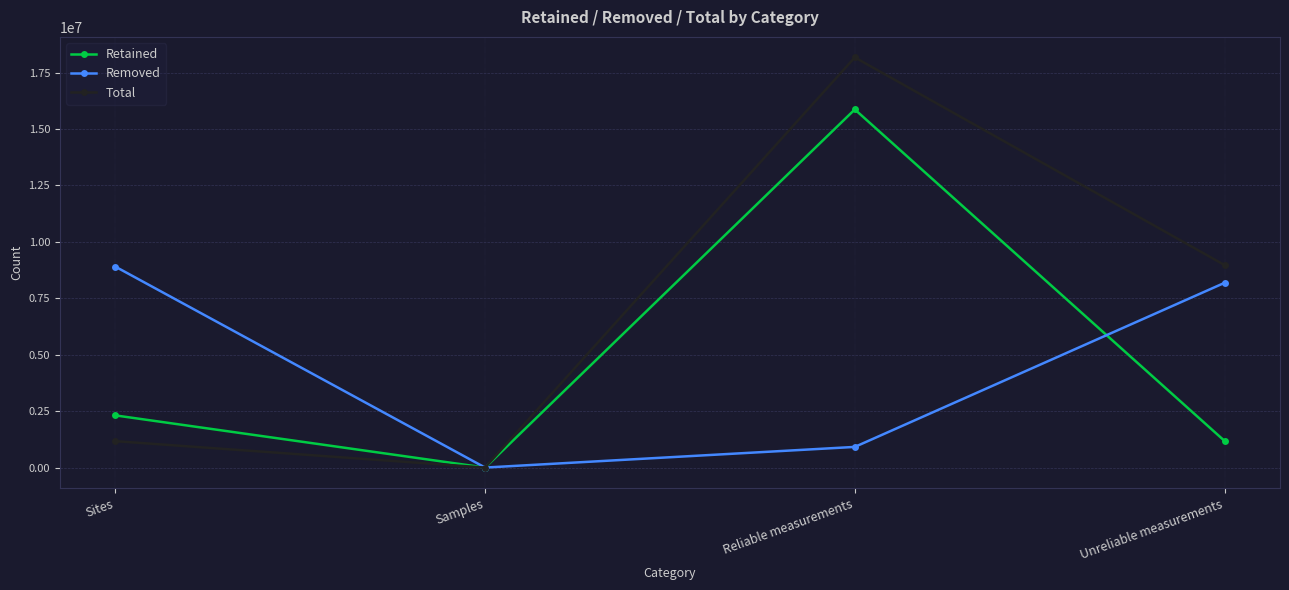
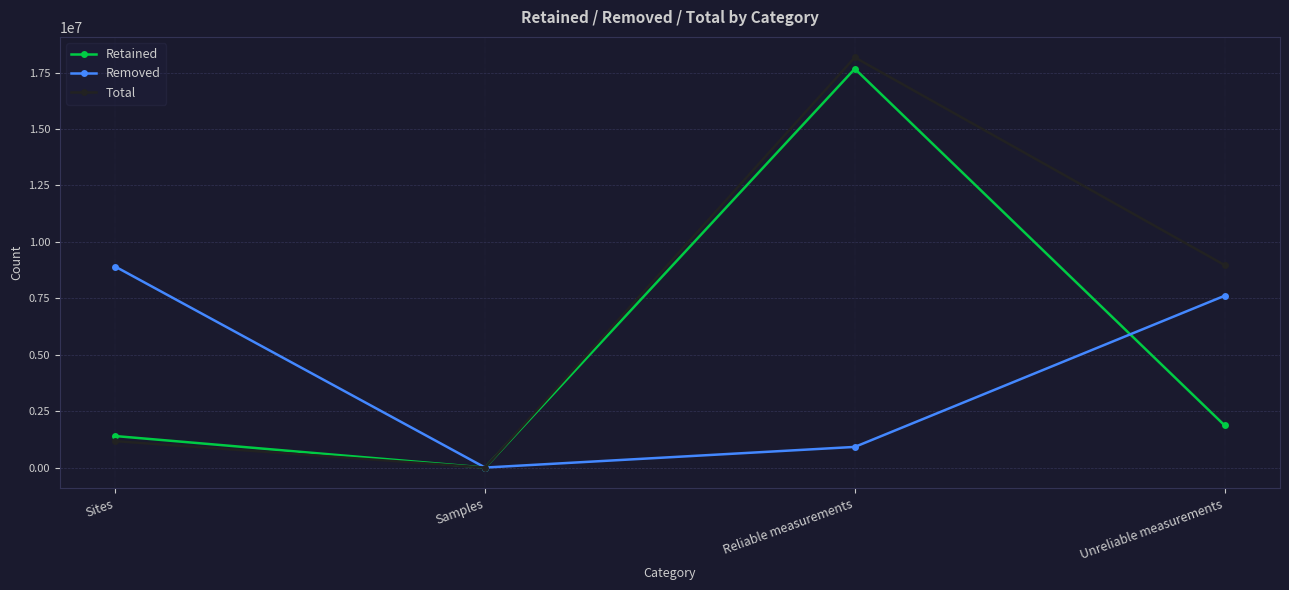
Retained, Sites: 2300000 -> 1400000
Retained, Reliable measurements: 15900000 -> 17700000
Retained, Unreliable measurements: 1200000 -> 1900000
Removed, Unreliable measurements: 8200000 -> 7600000
